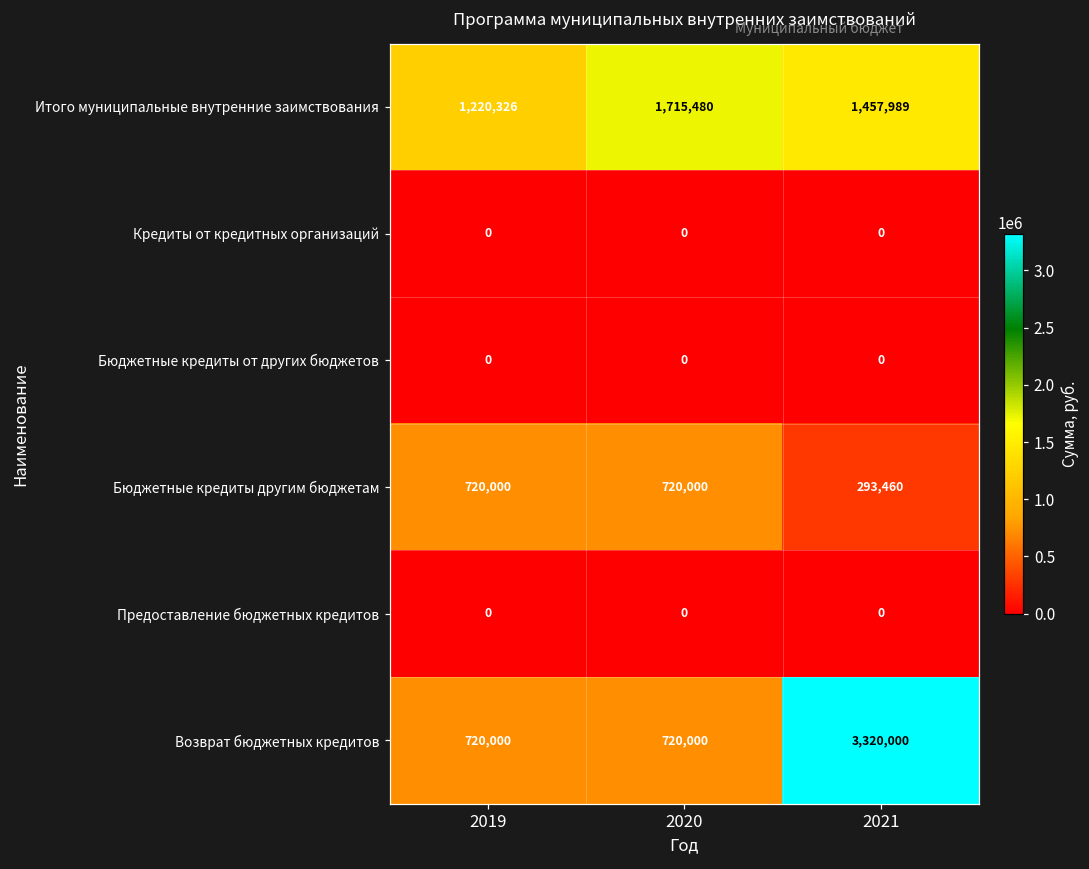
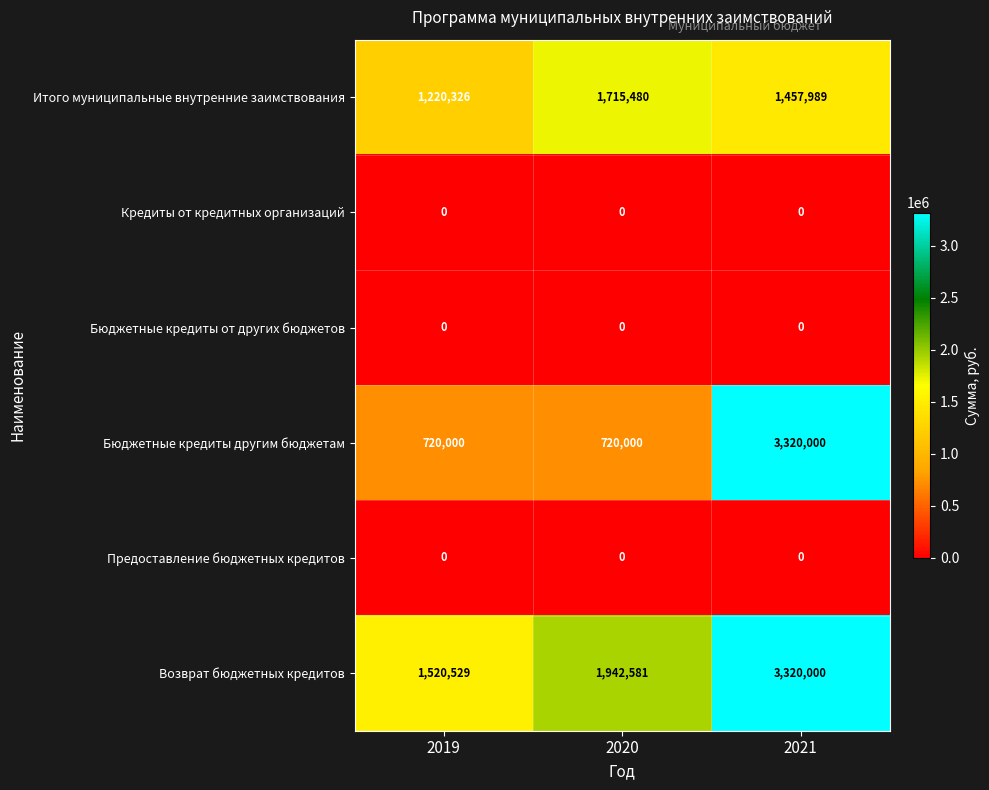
Бюджетные кредиты другим бюджетам, 2021: 293,460 -> 3,320,000
Возврат бюджетных кредитов, 2019: 720,000 -> 1,520,529
Возврат бюджетных кредитов, 2020: 720,000 -> 1,942,581
